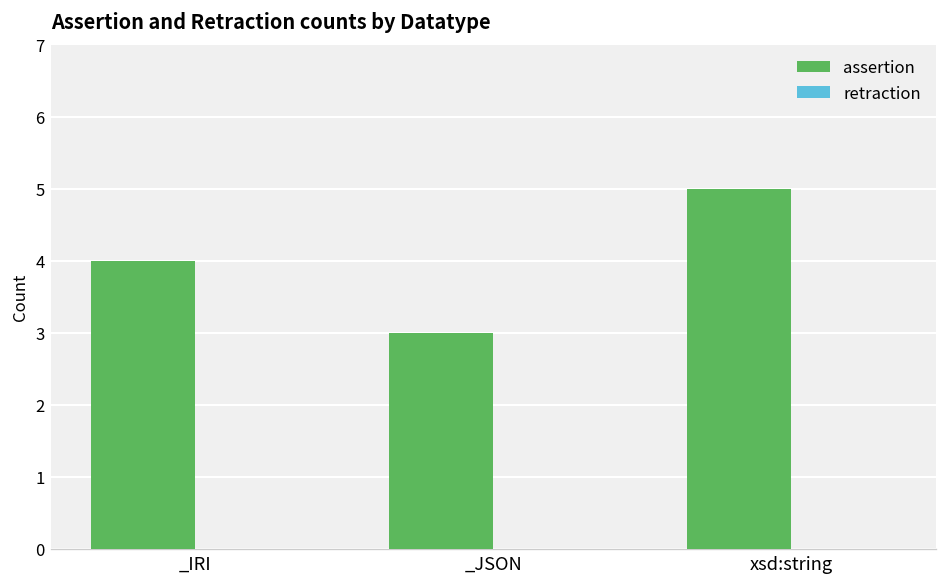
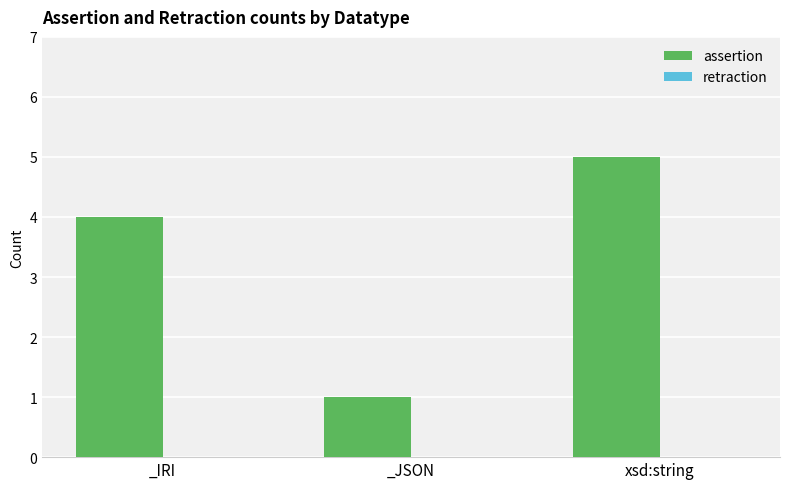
assertion, _JSON: 3 -> 1
